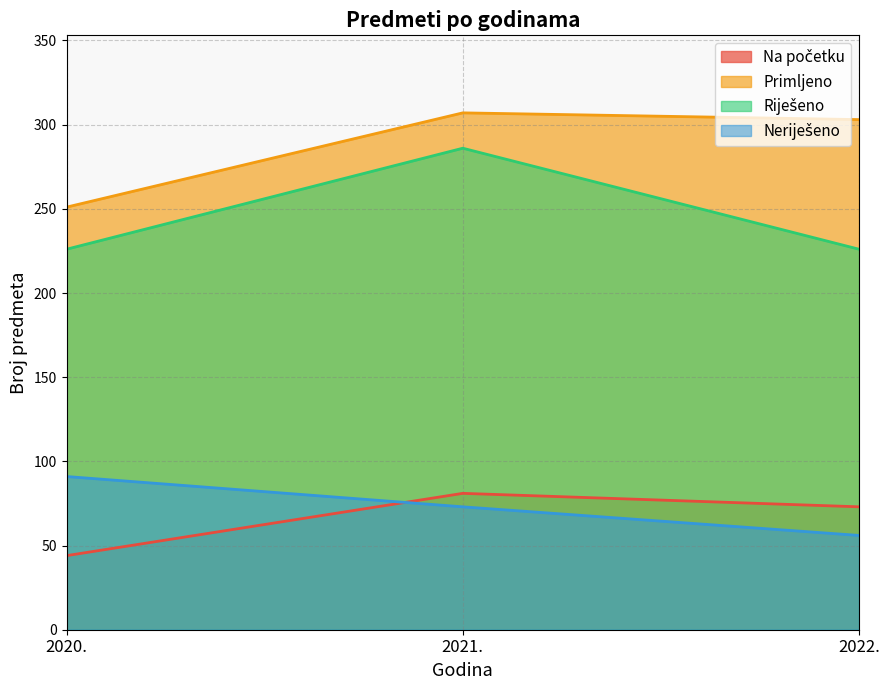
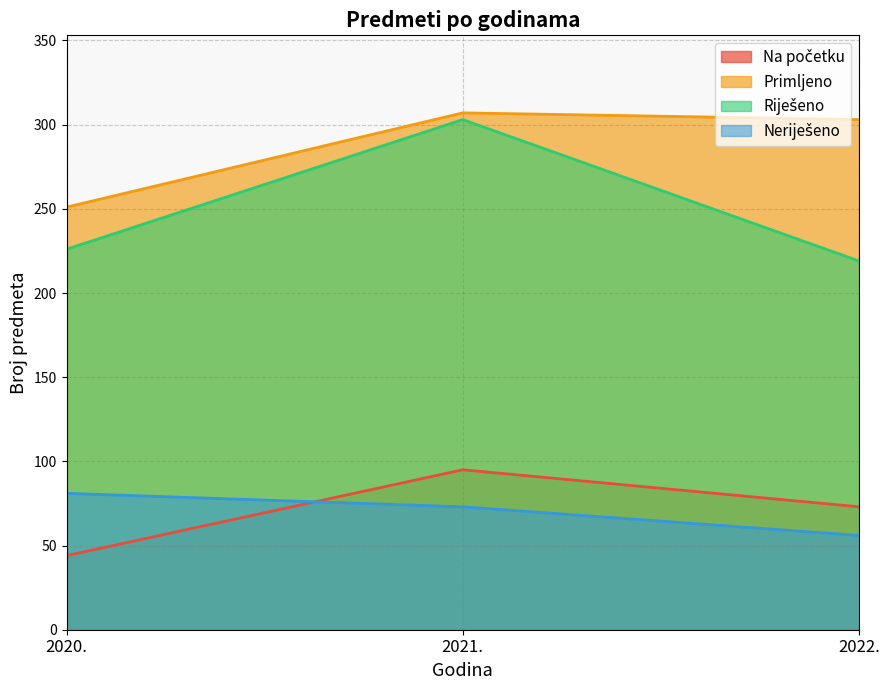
Neriješeno, 2020.: 91 -> 81
Na početku, 2021.: 81 -> 95
Riješeno, 2021.: 286 -> 303
Riješeno, 2022.: 226 -> 219
